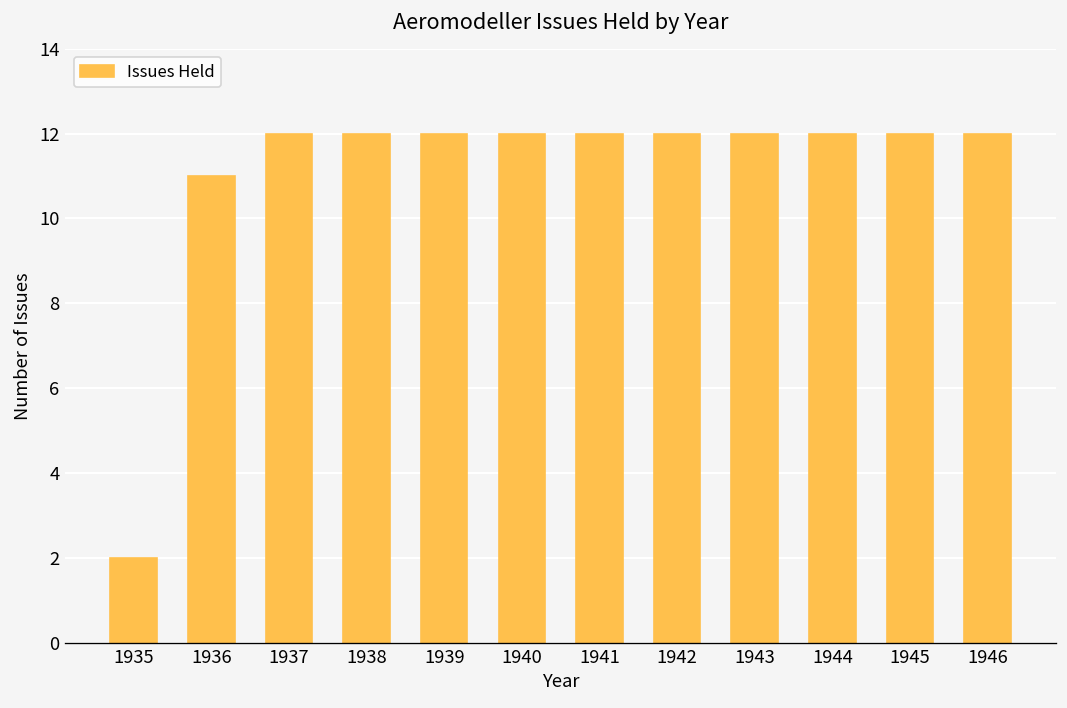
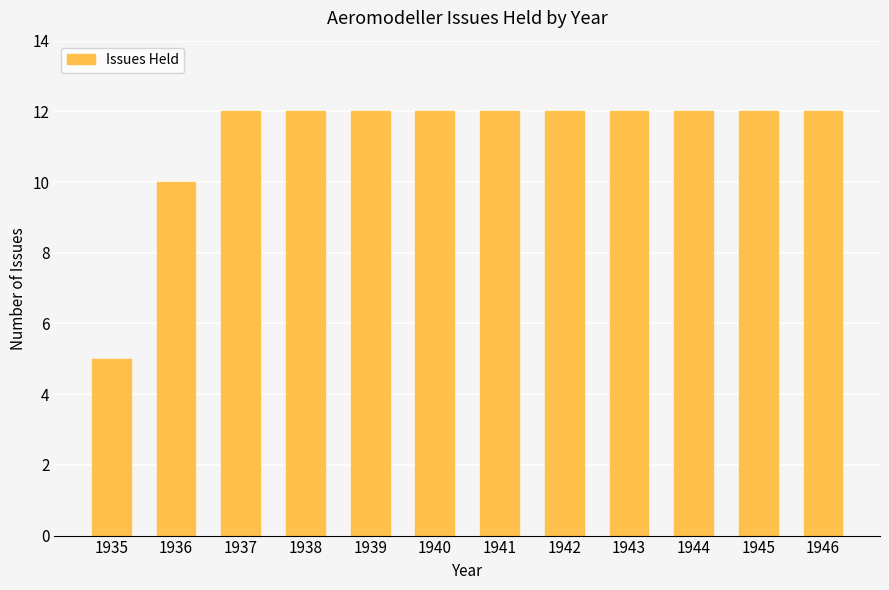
1935: 2 -> 5
1936: 11 -> 10
